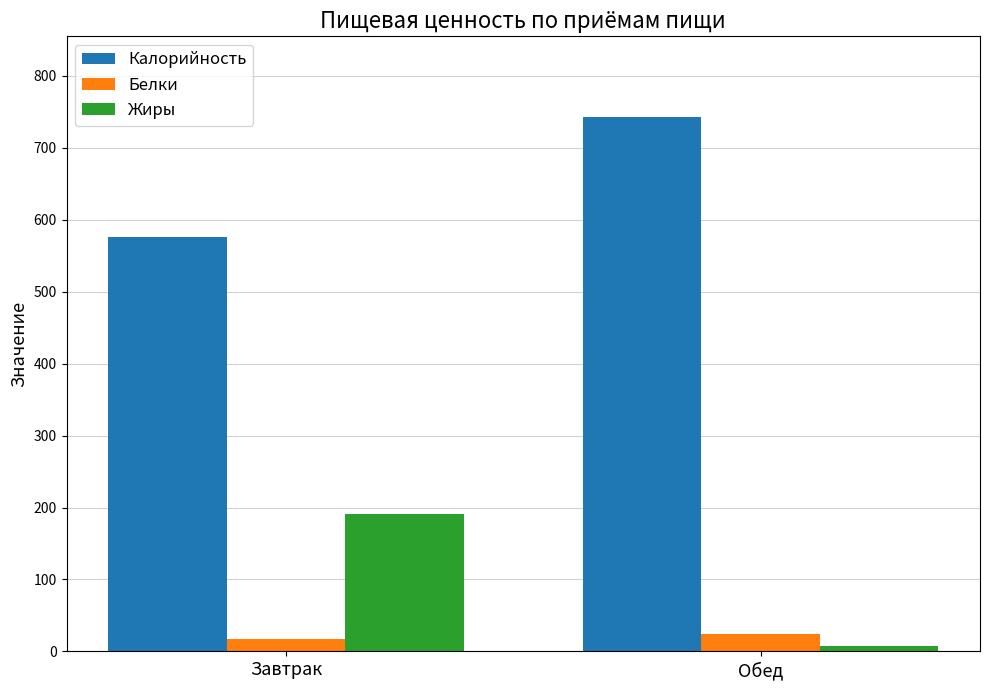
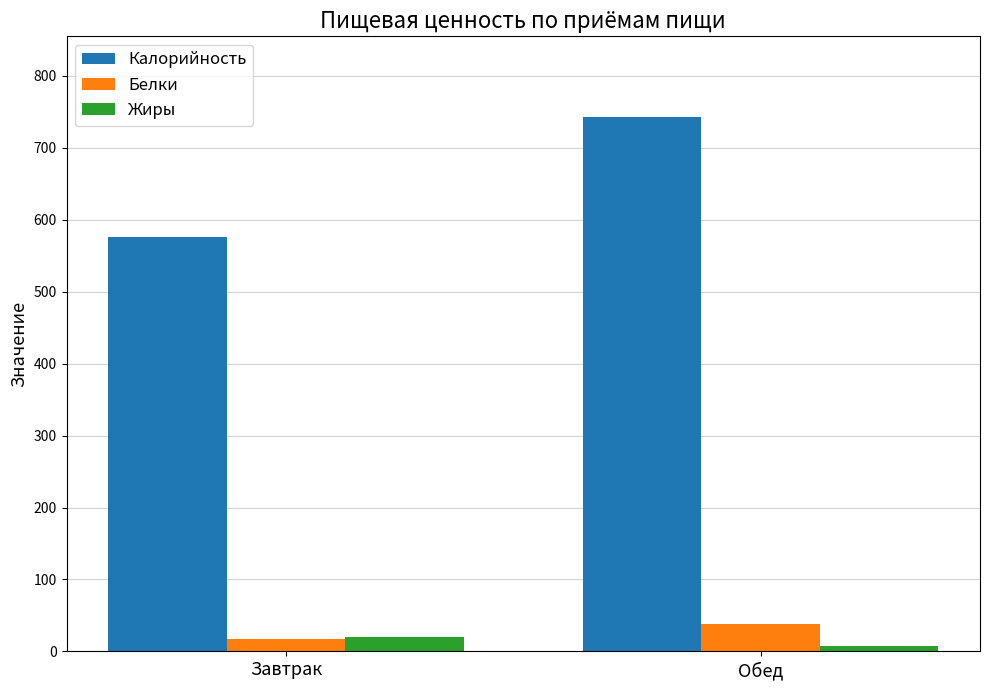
Жиры, Завтрак: 190 -> 20
Белки, Обед: 20 -> 40
